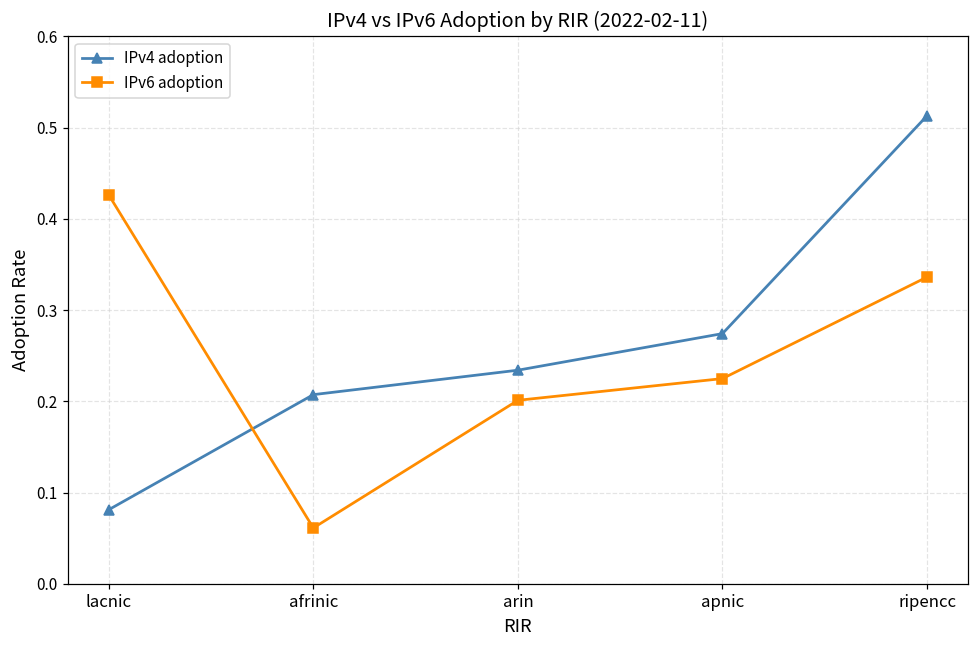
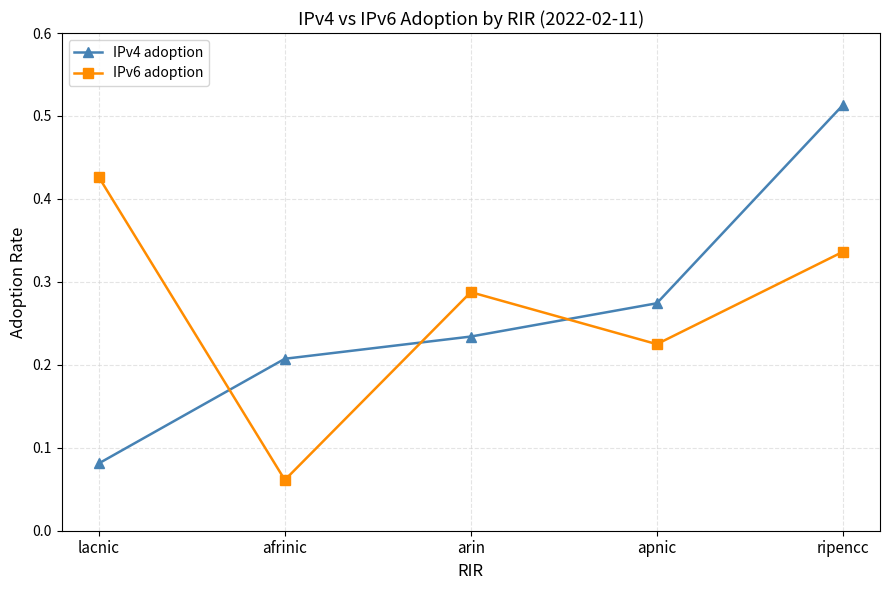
IPv6 adoption, arin: 0.20 -> 0.29
